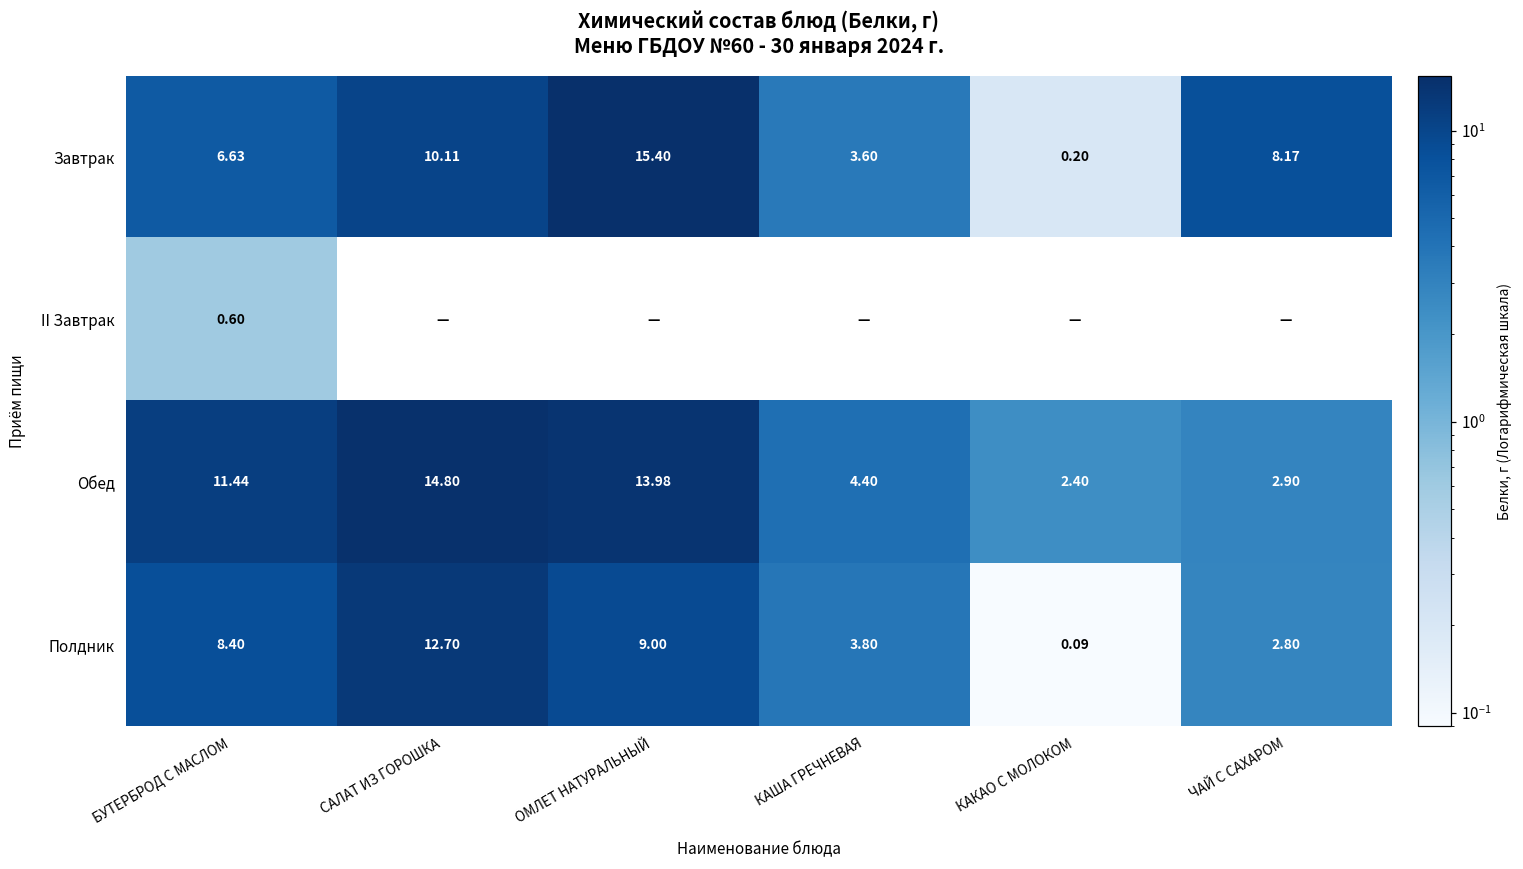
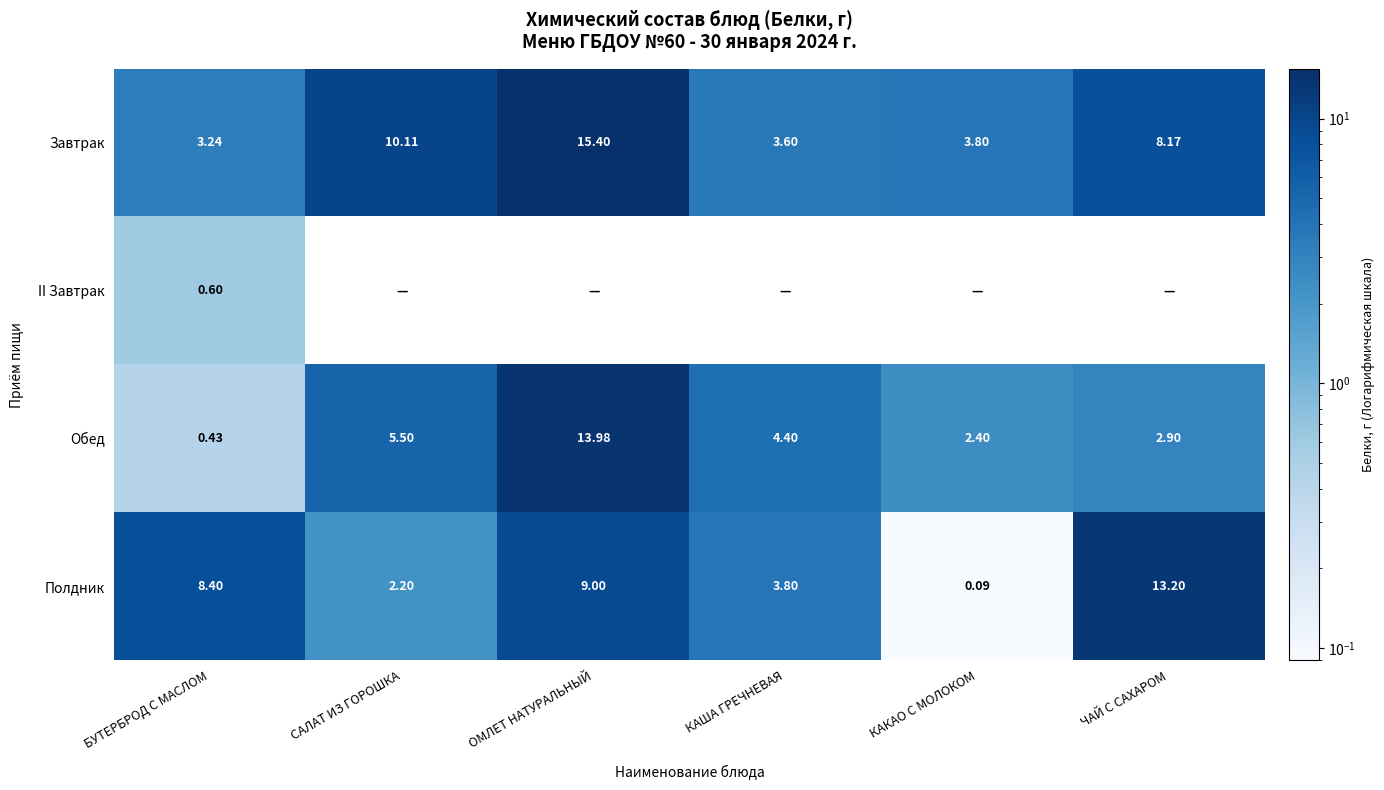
Завтрак, БУТЕРБРОД С МАСЛОМ: 6.63 -> 3.24
Завтрак, КАКАО С МОЛОКОМ: 0.20 -> 3.80
Обед, БУТЕРБРОД С МАСЛОМ: 11.44 -> 0.43
Обед, САЛАТ ИЗ ГОРОШКА: 14.80 -> 5.50
Полдник, САЛАТ ИЗ ГОРОШКА: 12.70 -> 2.20
Полдник, ЧАЙ С САХАРОМ: 2.80 -> 13.20
